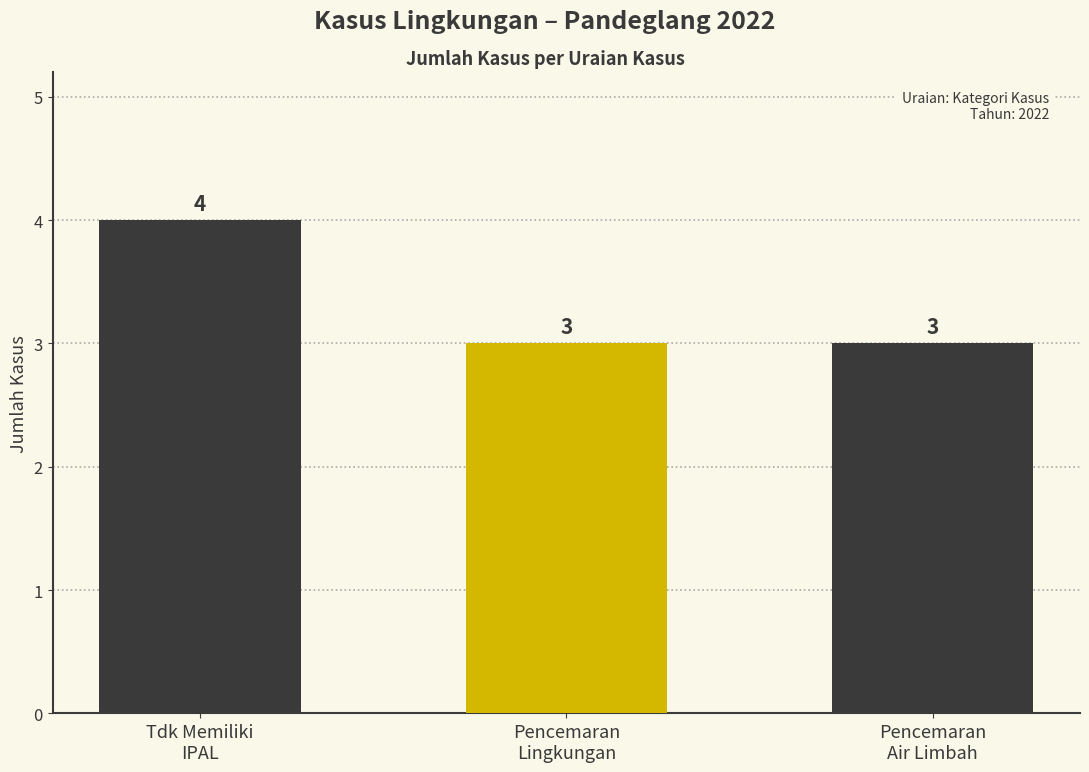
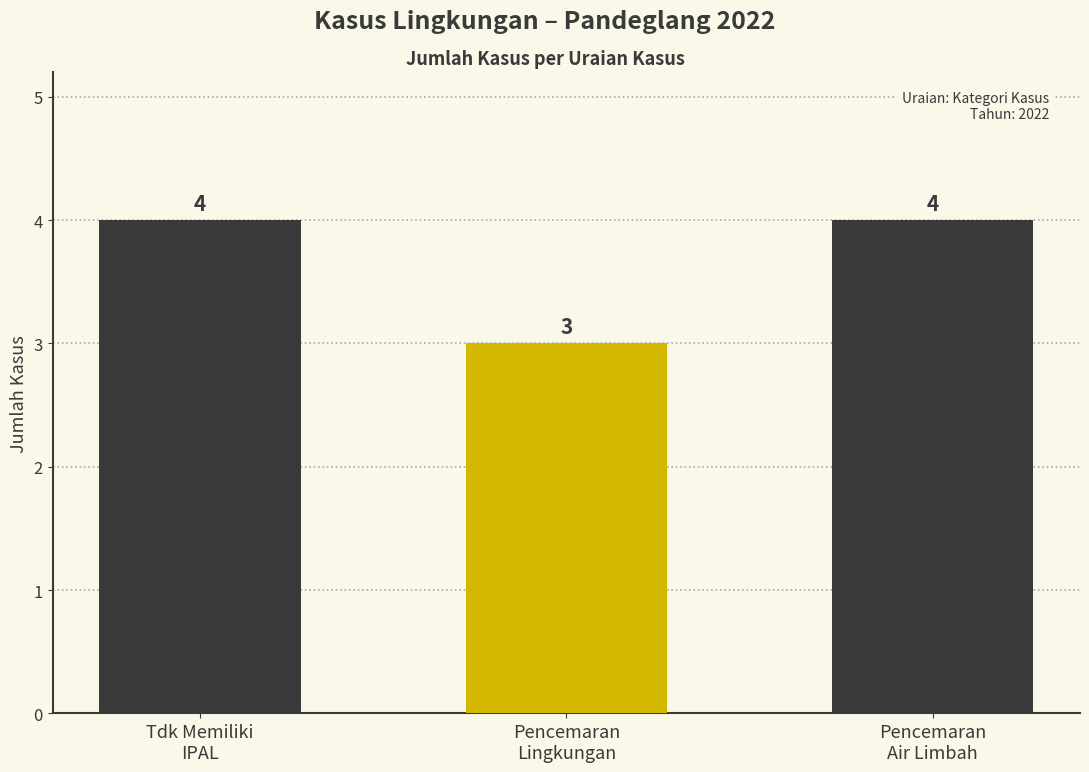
Pencemaran Air Limbah: 3 -> 4
